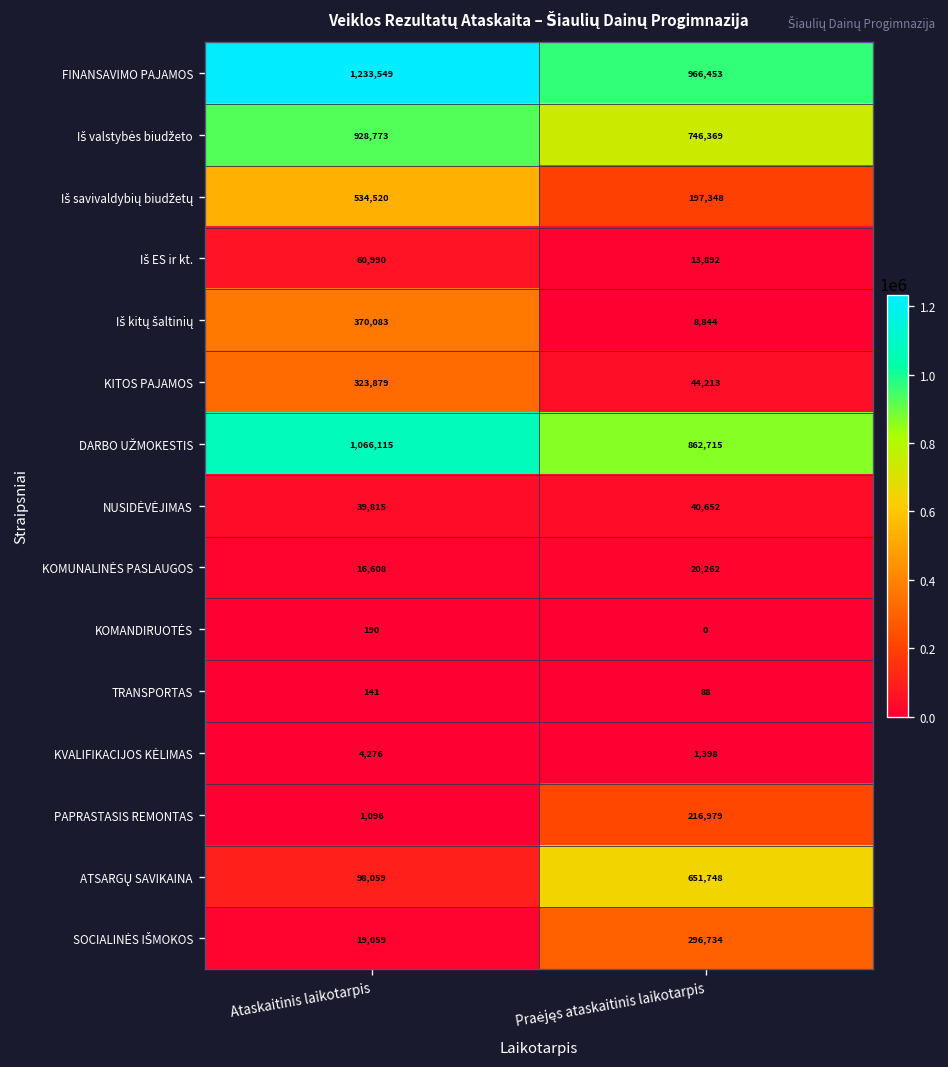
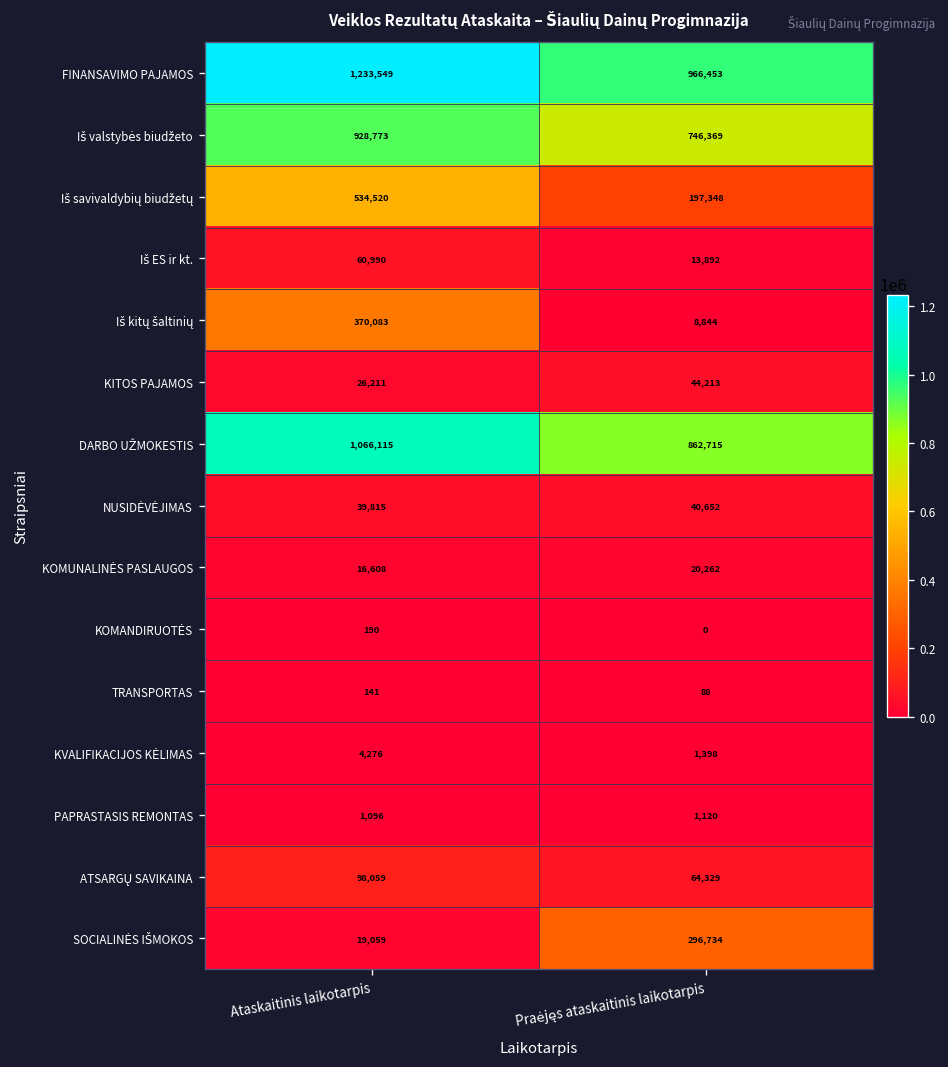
KITOS PAJAMOS, Ataskaitinis laikotarpis: 323,879 -> 26,211
PAPRASTASIS REMONTAS, Praėjęs ataskaitinis laikotarpis: 216,979 -> 1,120
ATSARGŲ SAVIKAINA, Praėjęs ataskaitinis laikotarpis: 651,748 -> 64,329
